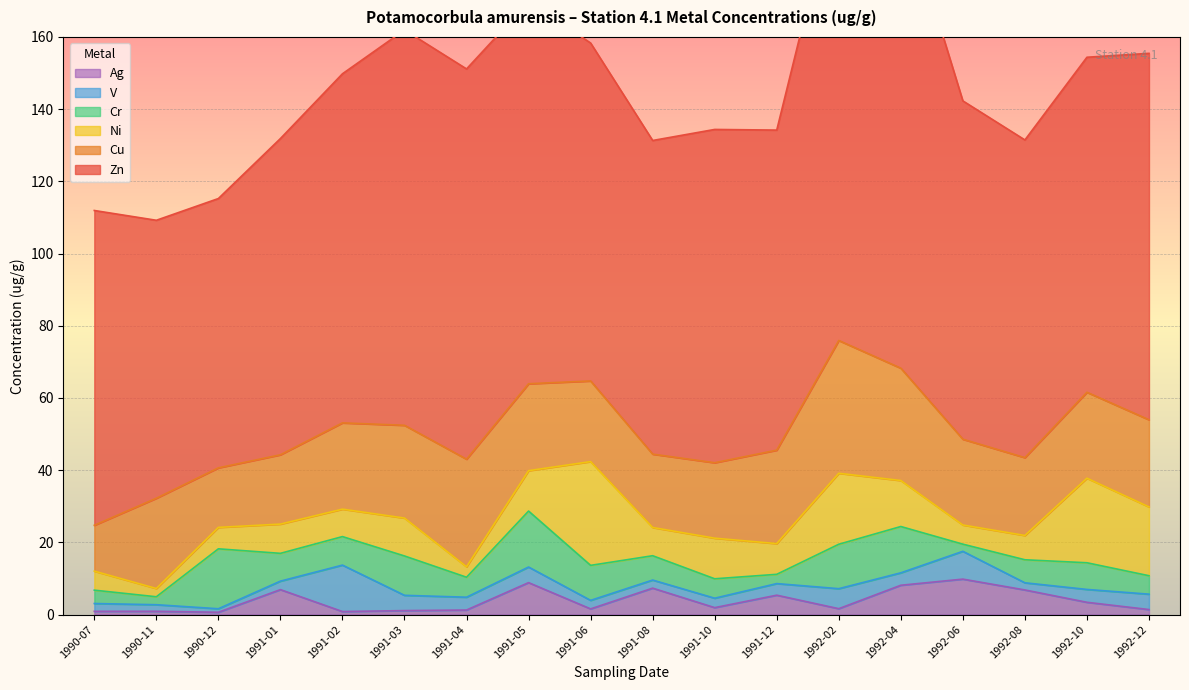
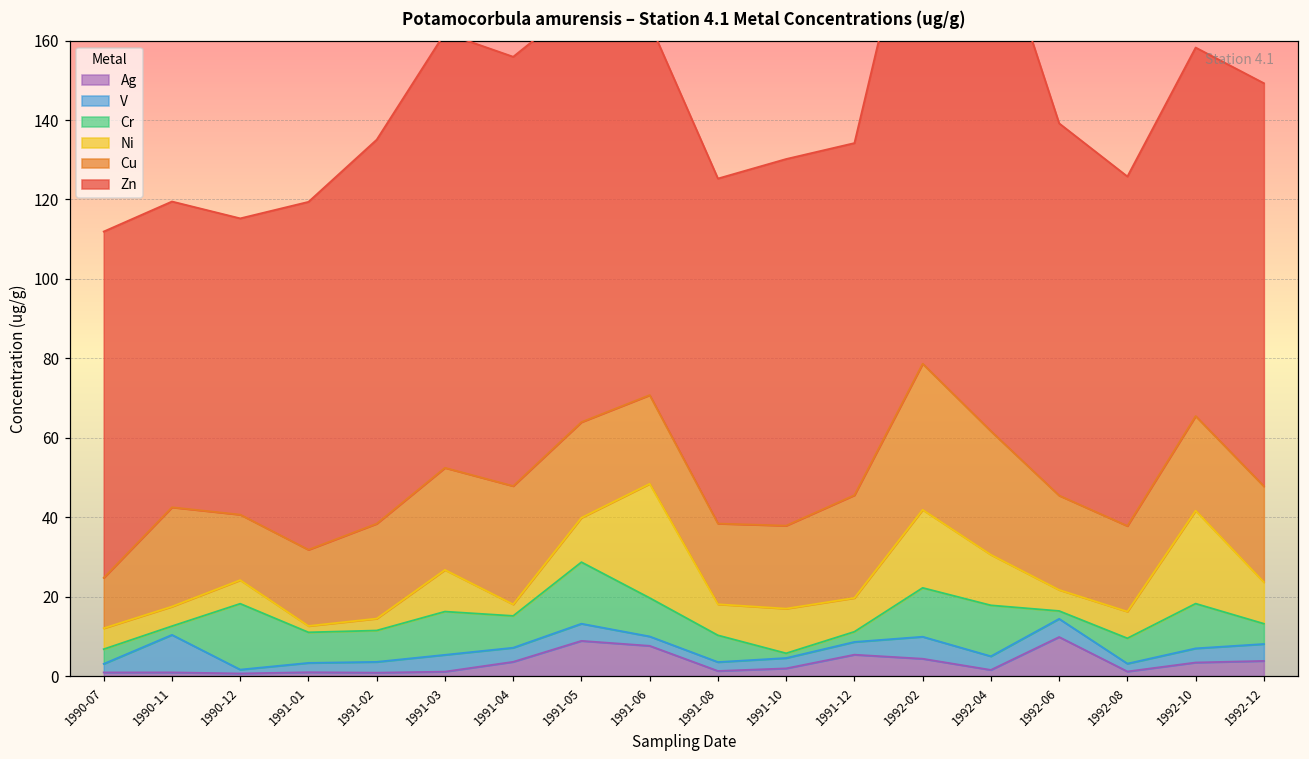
V, 1990-11: 2 -> 9
Ni, 1990-11: 2 -> 5
Ag, 1991-01: 7 -> 1
Ni, 1991-01: 8 -> 2
V, 1991-02: 13 -> 3
Ni, 1991-02: 8 -> 3
Ag, 1991-04: 1 -> 4
Cr, 1991-04: 6 -> 8
Ag, 1991-06: 2 -> 8
Ag, 1991-08: 7 -> 1
Cr, 1991-10: 5 -> 1
Ag, 1992-02: 2 -> 4
Ag, 1992-04: 8 -> 2
V, 1992-06: 8 -> 5
Ag, 1992-08: 7 -> 1
Cr, 1992-10: 7 -> 11
Ag, 1992-12: 1 -> 4
Ni, 1992-12: 19 -> 10
